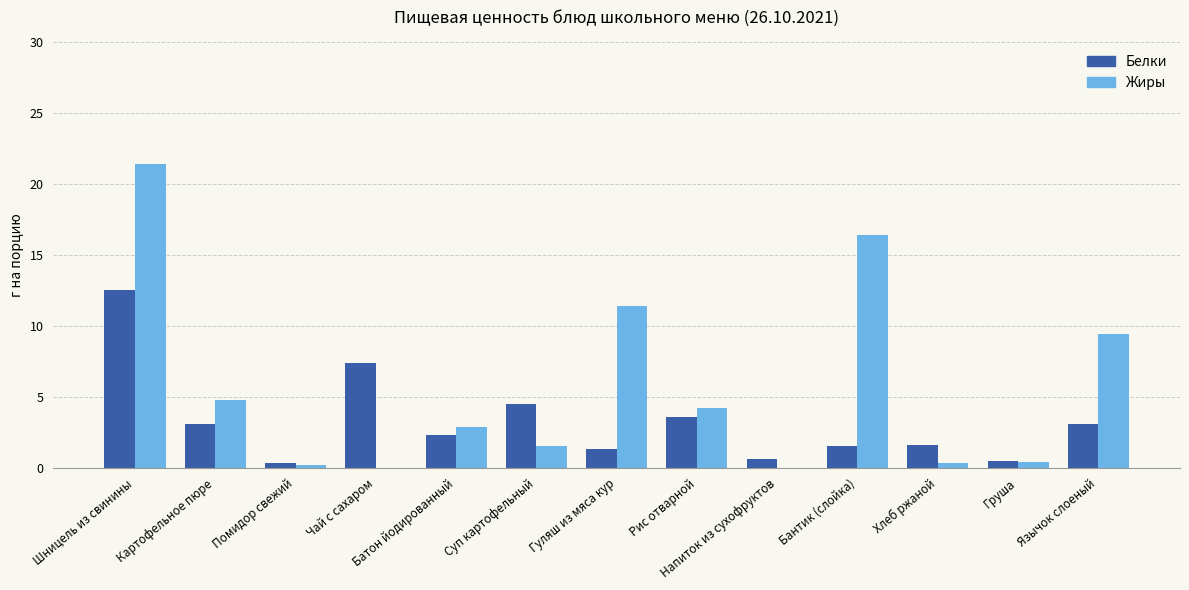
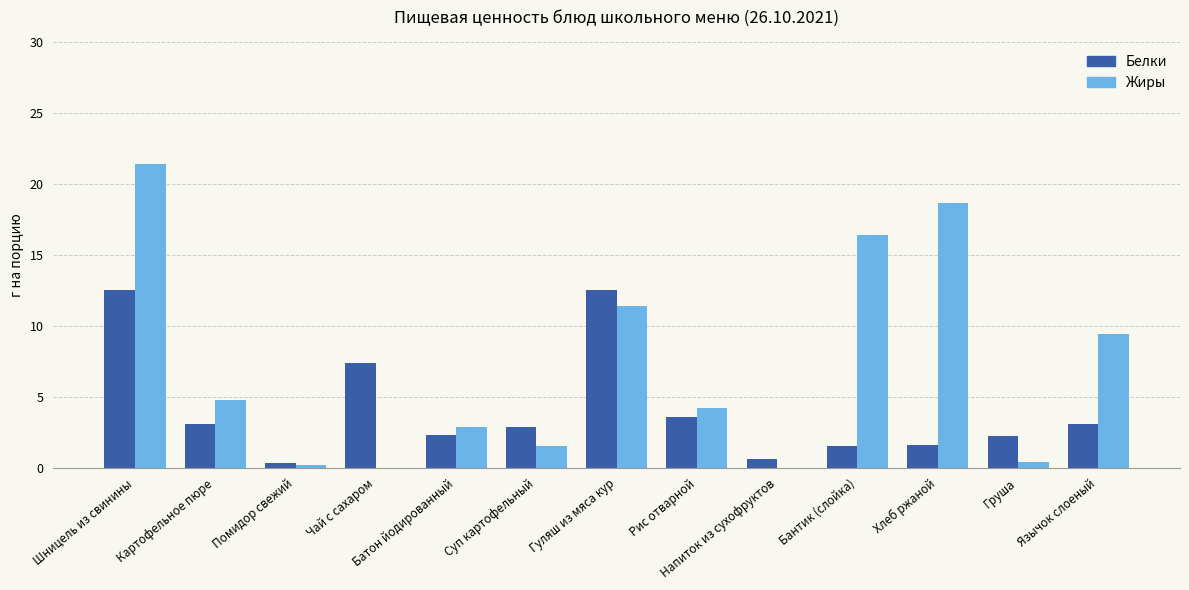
Белки, Суп картофельный: 4.5 -> 2.9
Белки, Гуляш из мяса кур: 1.3 -> 12.5
Жиры, Хлеб ржаной: 0.3 -> 18.7
Белки, Груша: 0.5 -> 2.2
